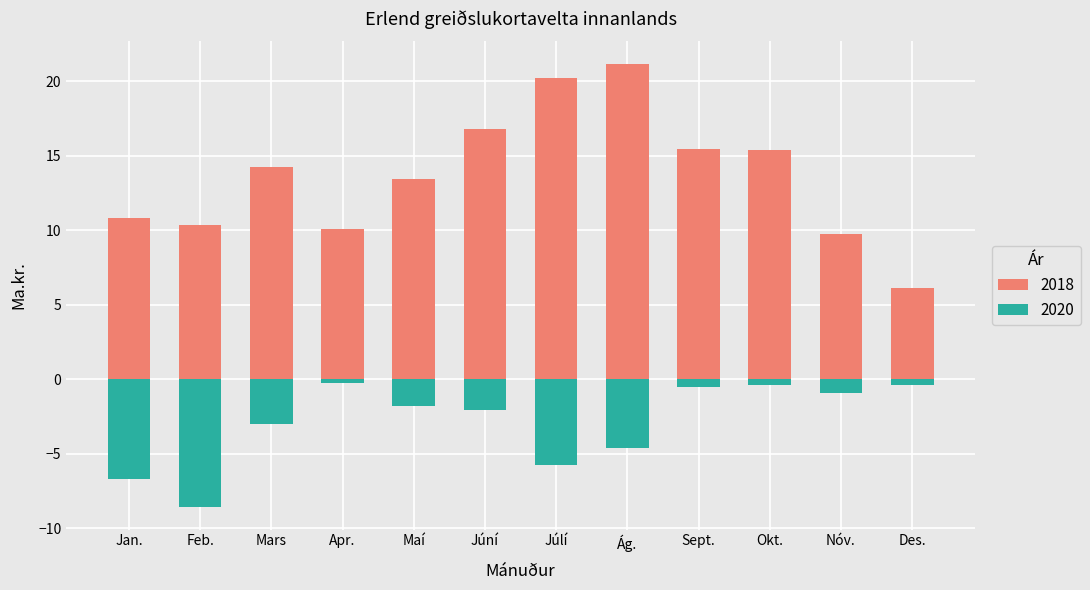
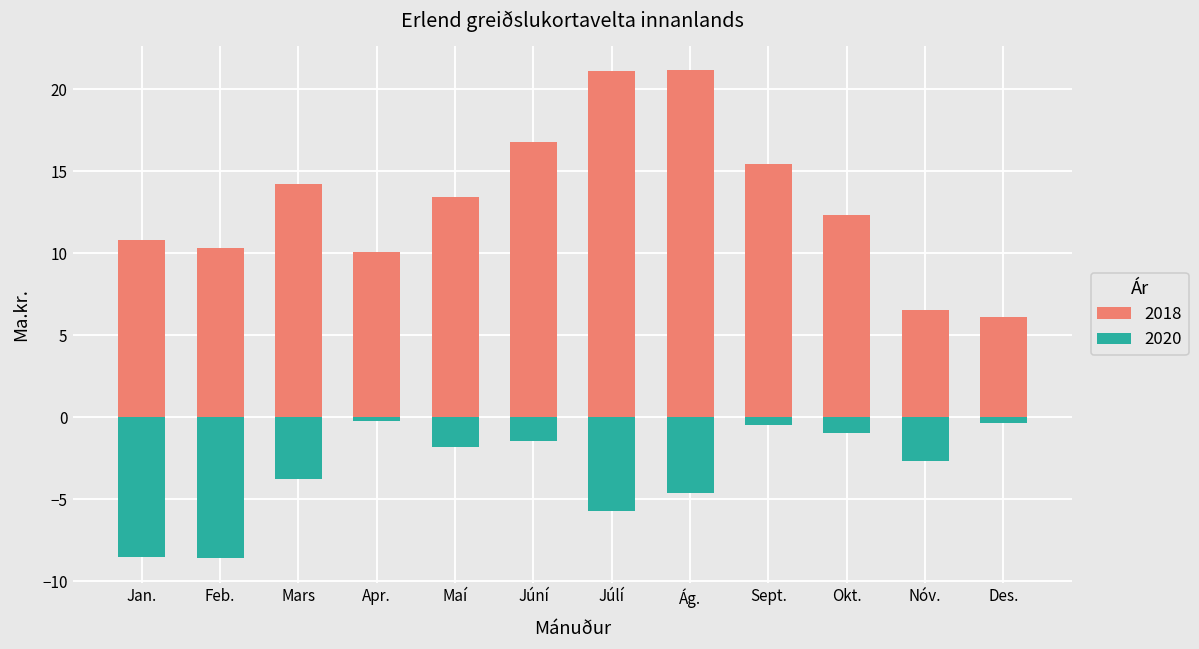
2020, Jan.: -6.7 -> -8.6
2020, Mars: -3.0 -> -3.8
2020, Júní: -2.1 -> -1.5
2018, Júlí: 20.2 -> 21.1
2018, Okt.: 15.4 -> 12.4
2020, Okt.: -0.4 -> -1.0
2018, Nóv.: 9.8 -> 6.6
2020, Nóv.: -1.0 -> -2.7
